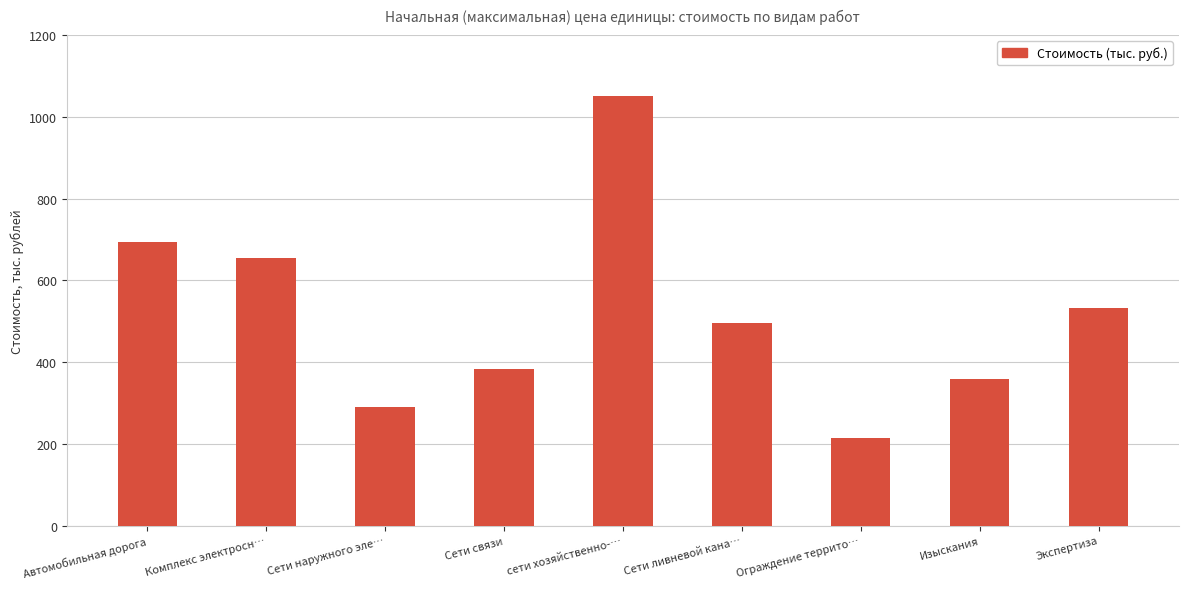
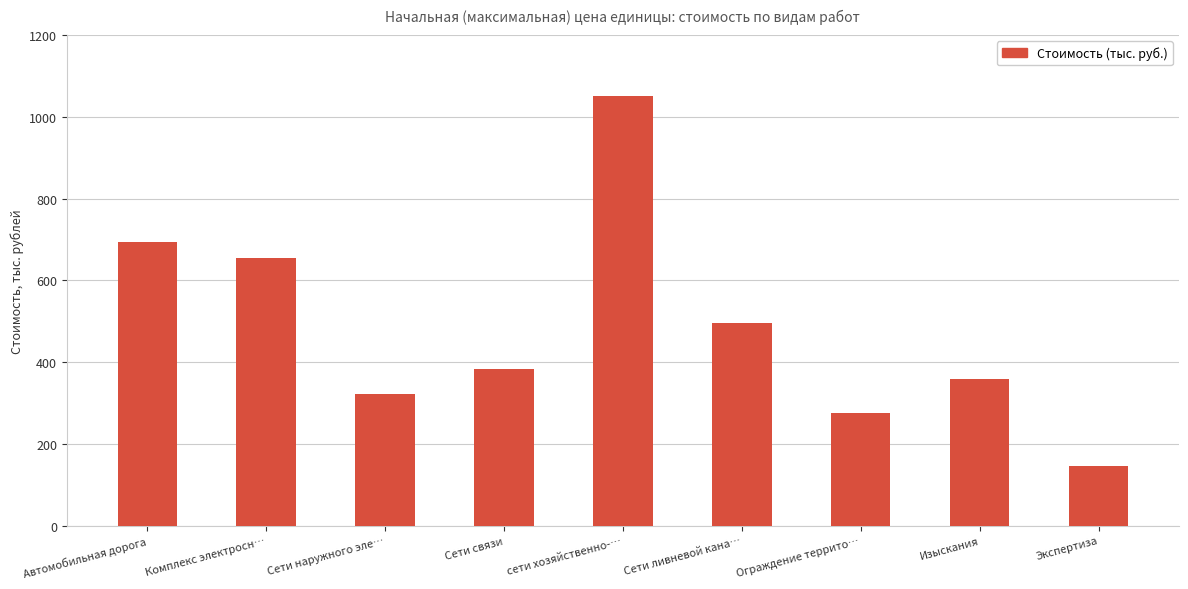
Сети наружного эле…: 290 -> 320
Ограждение террито…: 210 -> 280
Экспертиза: 530 -> 150
